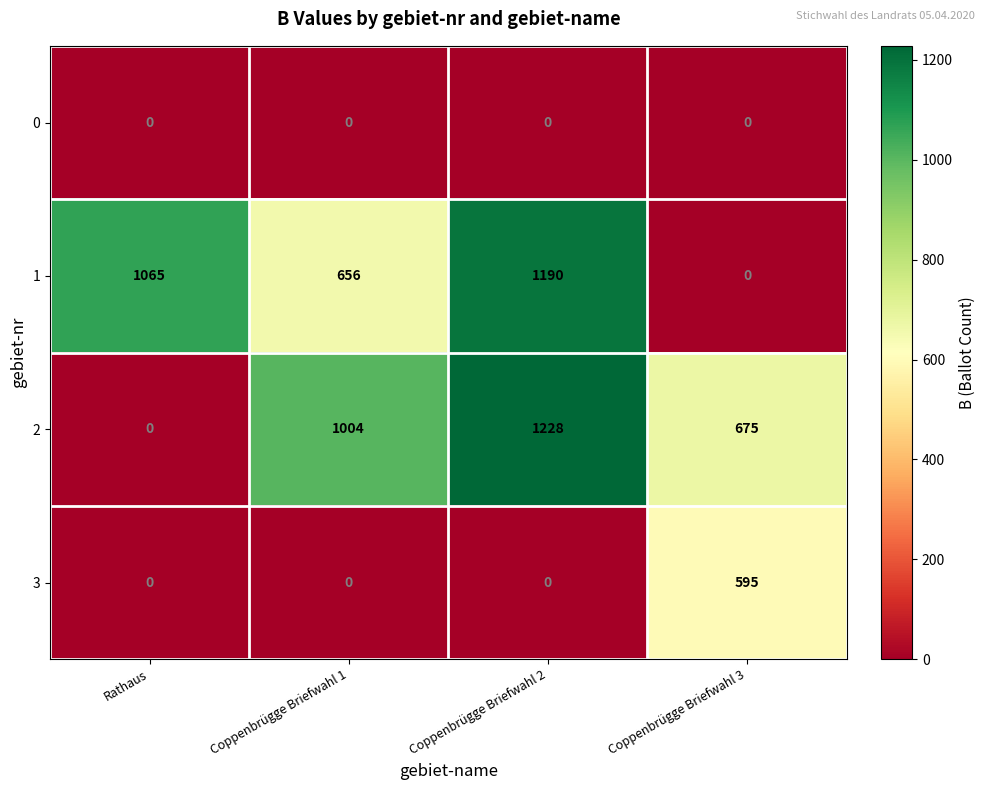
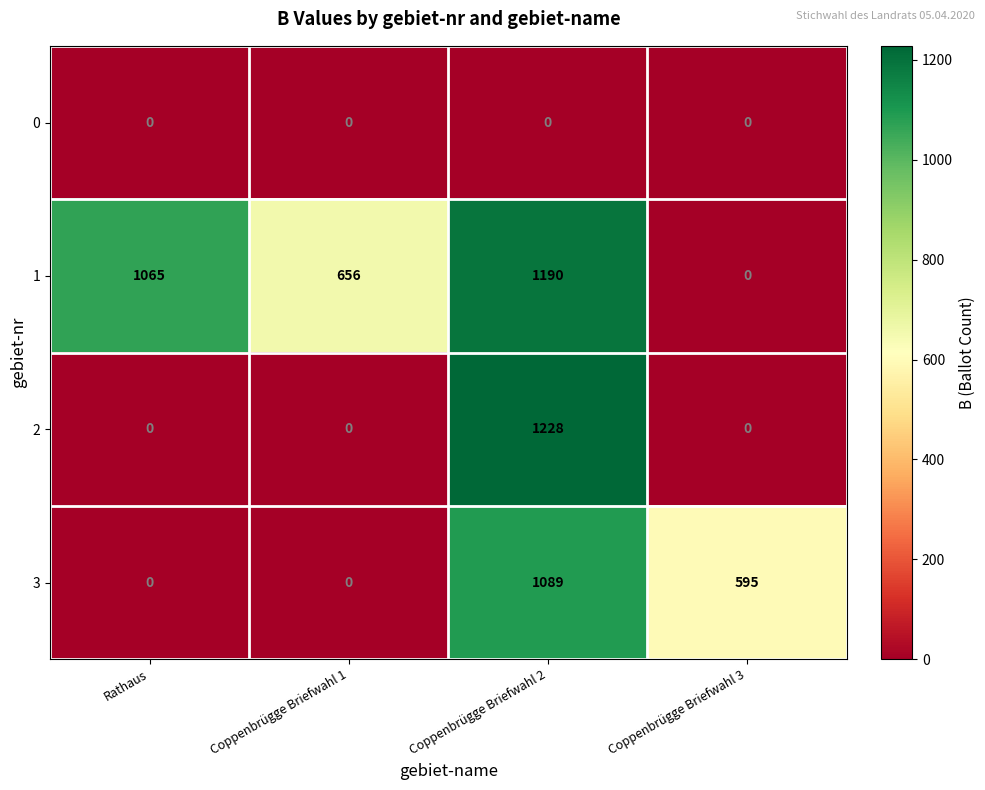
2, Coppenbrügge Briefwahl 1: 1004 -> 0
2, Coppenbrügge Briefwahl 3: 675 -> 0
3, Coppenbrügge Briefwahl 2: 0 -> 1089
